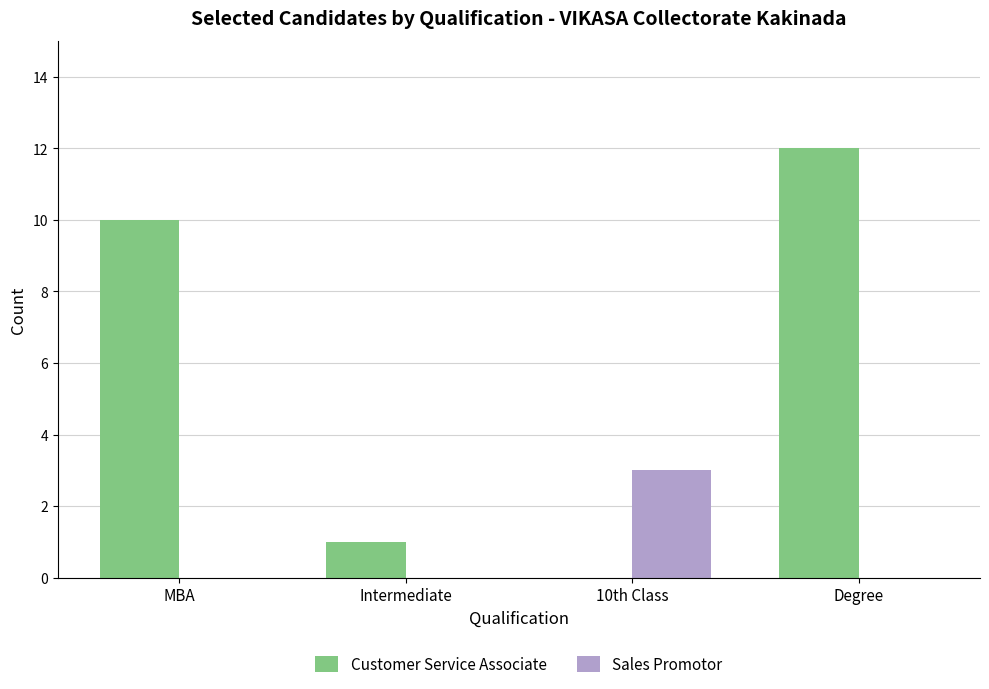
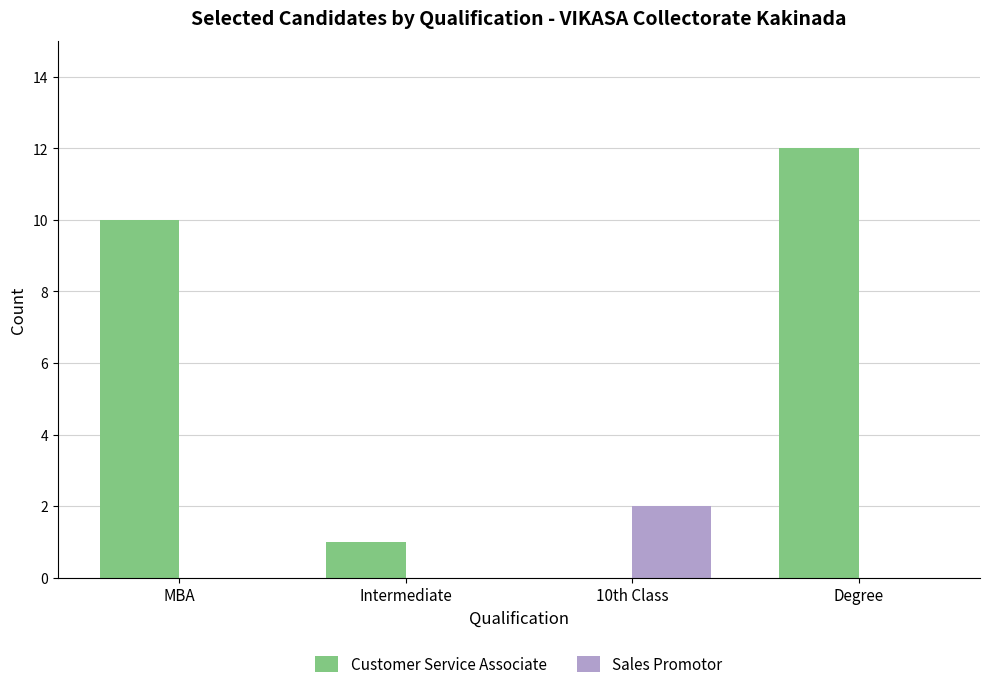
Sales Promotor, 10th Class: 3 -> 2
